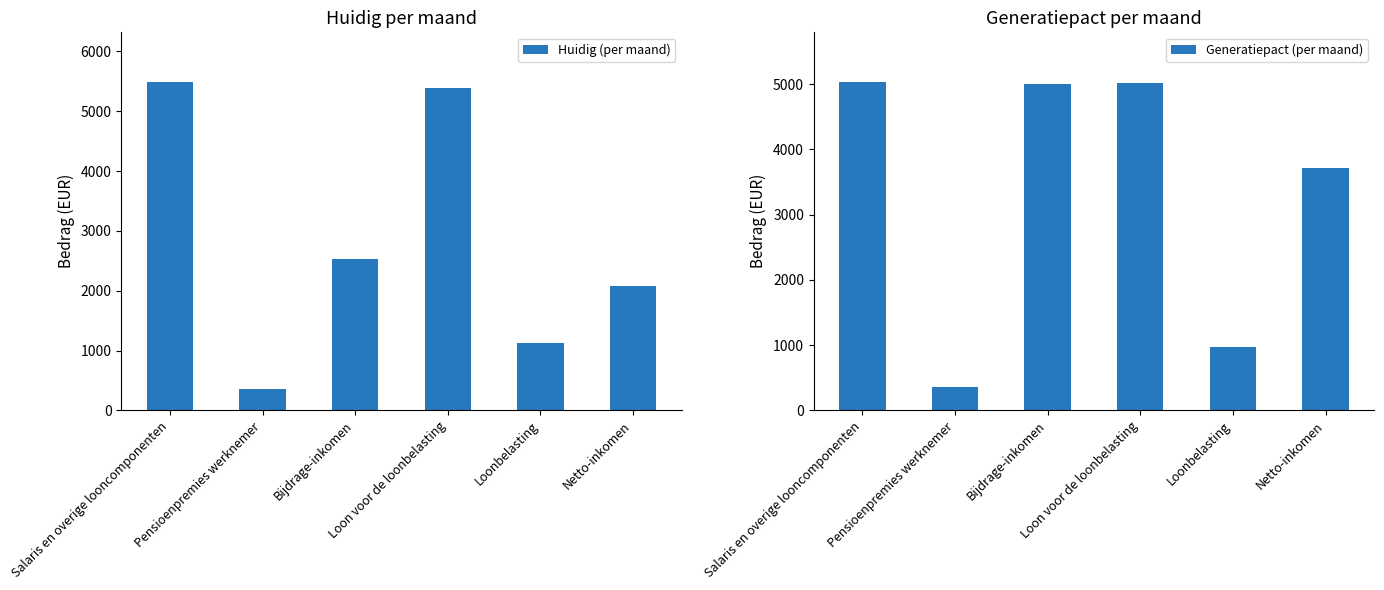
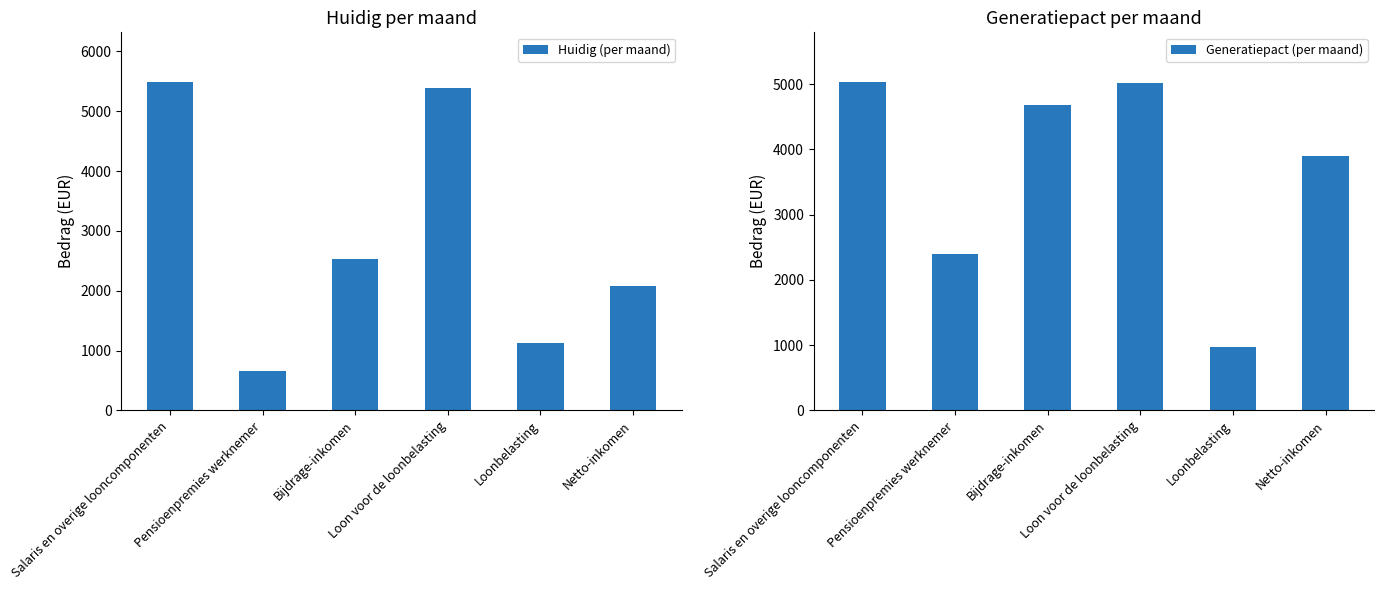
Huidig per maand, Pensioenpremies werknemer: 400 -> 700
Generatiepact per maand, Pensioenpremies werknemer: 400 -> 2400
Generatiepact per maand, Bijdrage-inkomen: 5000 -> 4700
Generatiepact per maand, Netto-inkomen: 3700 -> 3900
